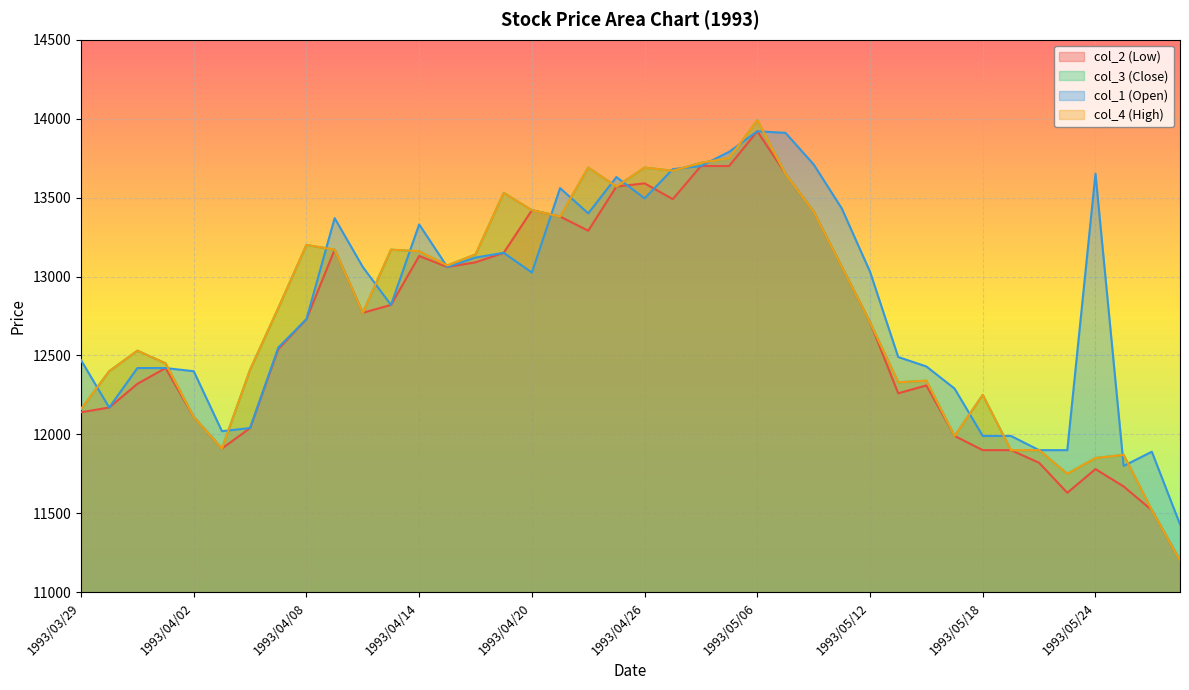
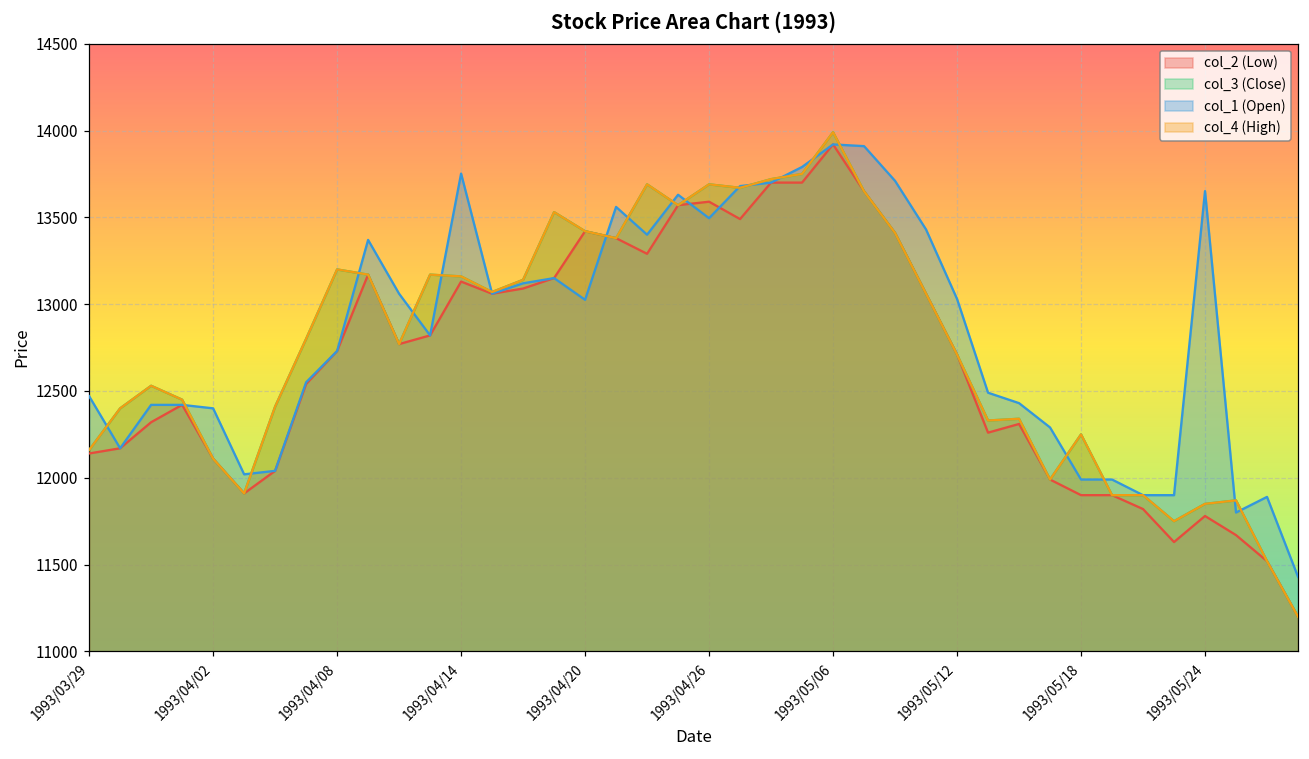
col_1 (Open), 1993/04/14: 13330 -> 13750
